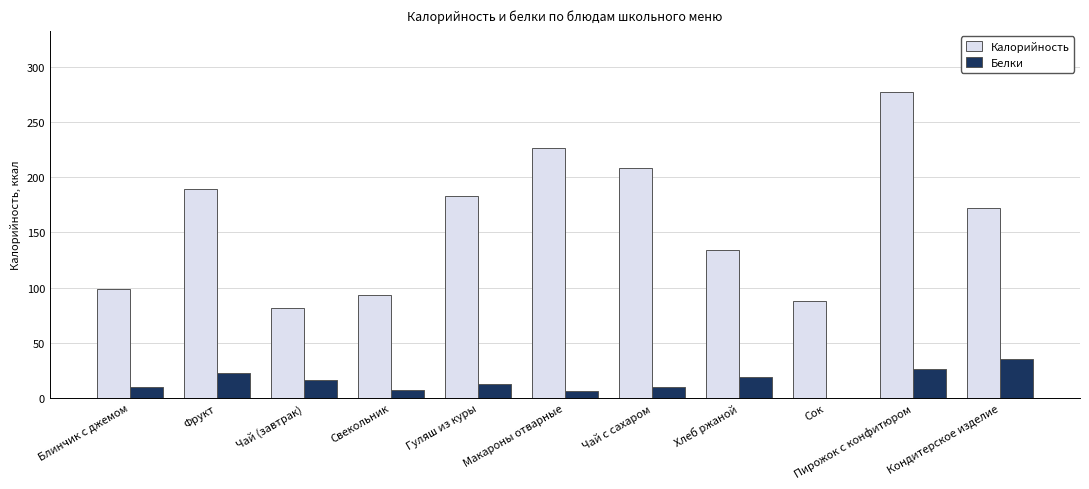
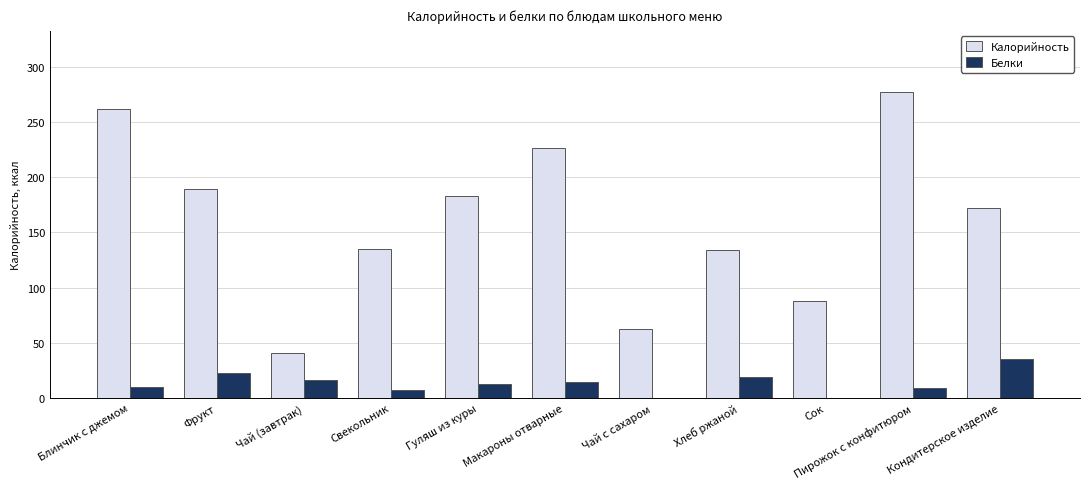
Калорийность, Блинчик с джемом: 99 -> 262
Калорийность, Чай (завтрак): 82 -> 41
Калорийность, Свекольник: 93 -> 135
Белки, Макароны отварные: 6 -> 15
Калорийность, Чай с сахаром: 208 -> 63
Белки, Чай с сахаром: 10 -> 0
Белки, Пирожок с конфитюром: 26 -> 9
